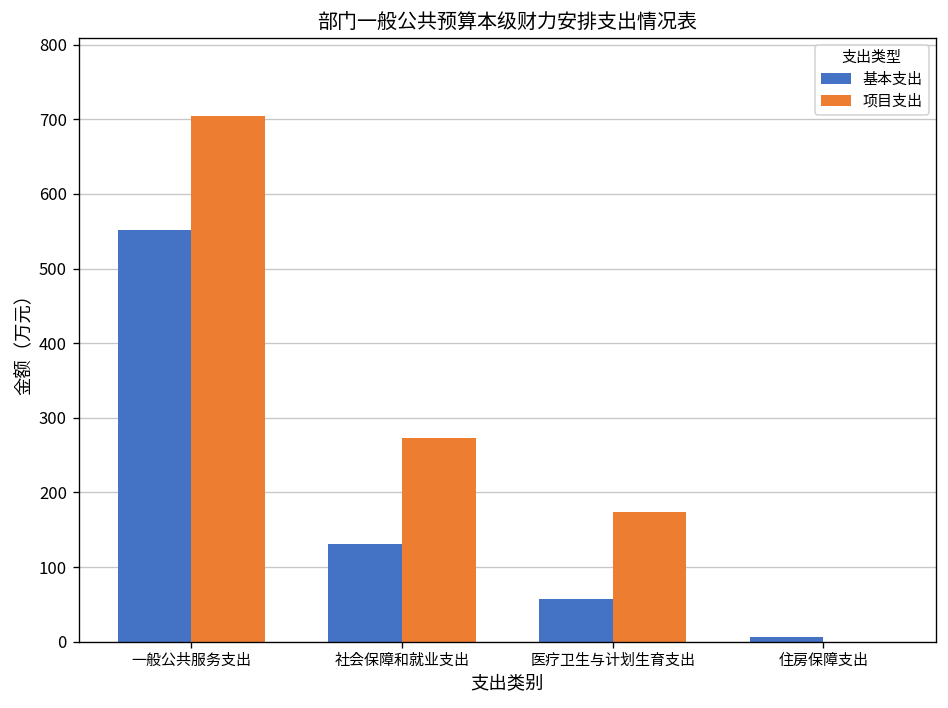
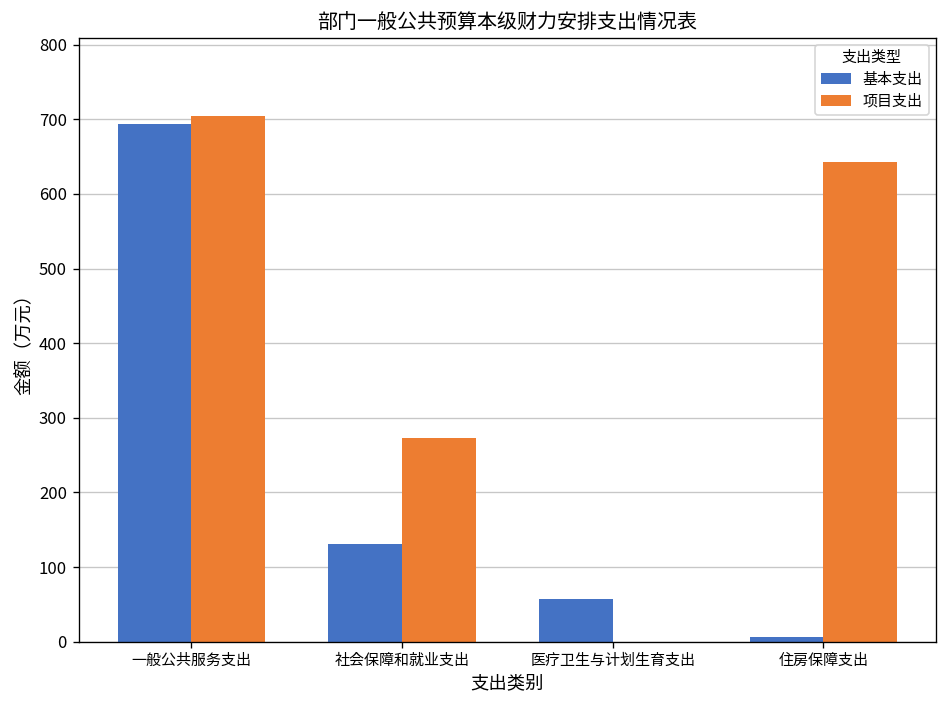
基本支出, 一般公共服务支出: 550 -> 690
项目支出, 医疗卫生与计划生育支出: 170 -> 0
项目支出, 住房保障支出: 0 -> 640
